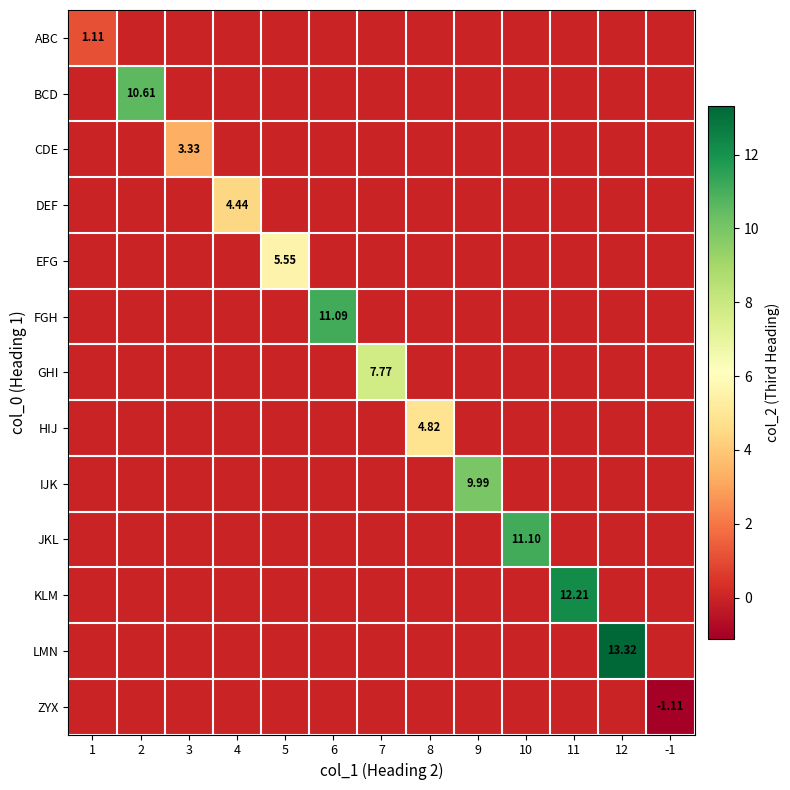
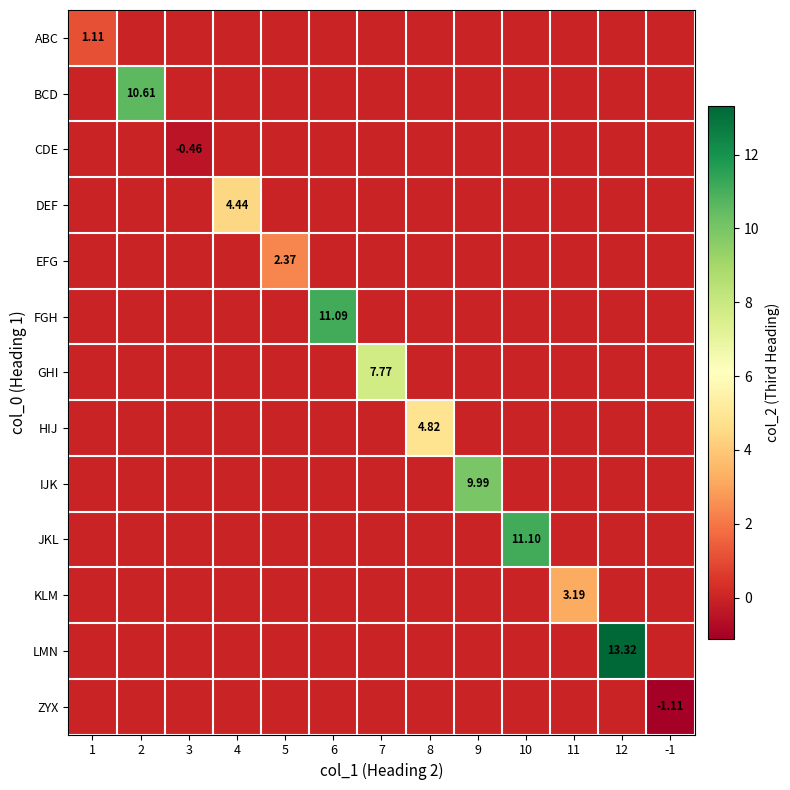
CDE, 3: 3.33 -> -0.46
EFG, 5: 5.55 -> 2.37
KLM, 11: 12.21 -> 3.19
